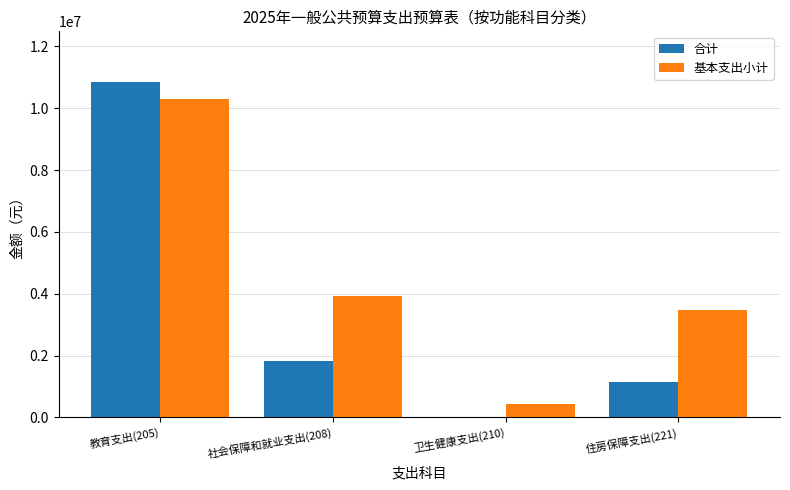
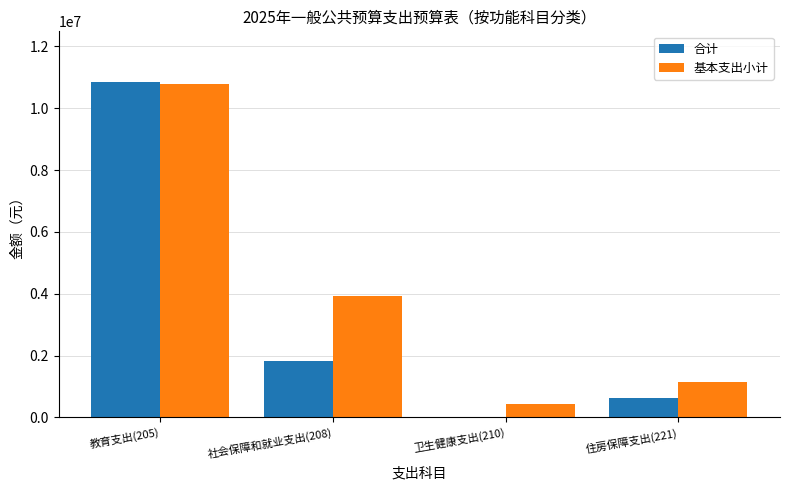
基本支出小计, 教育支出(205): 10300000 -> 10800000
合计, 住房保障支出(221): 1100000 -> 600000
基本支出小计, 住房保障支出(221): 3500000 -> 1100000
